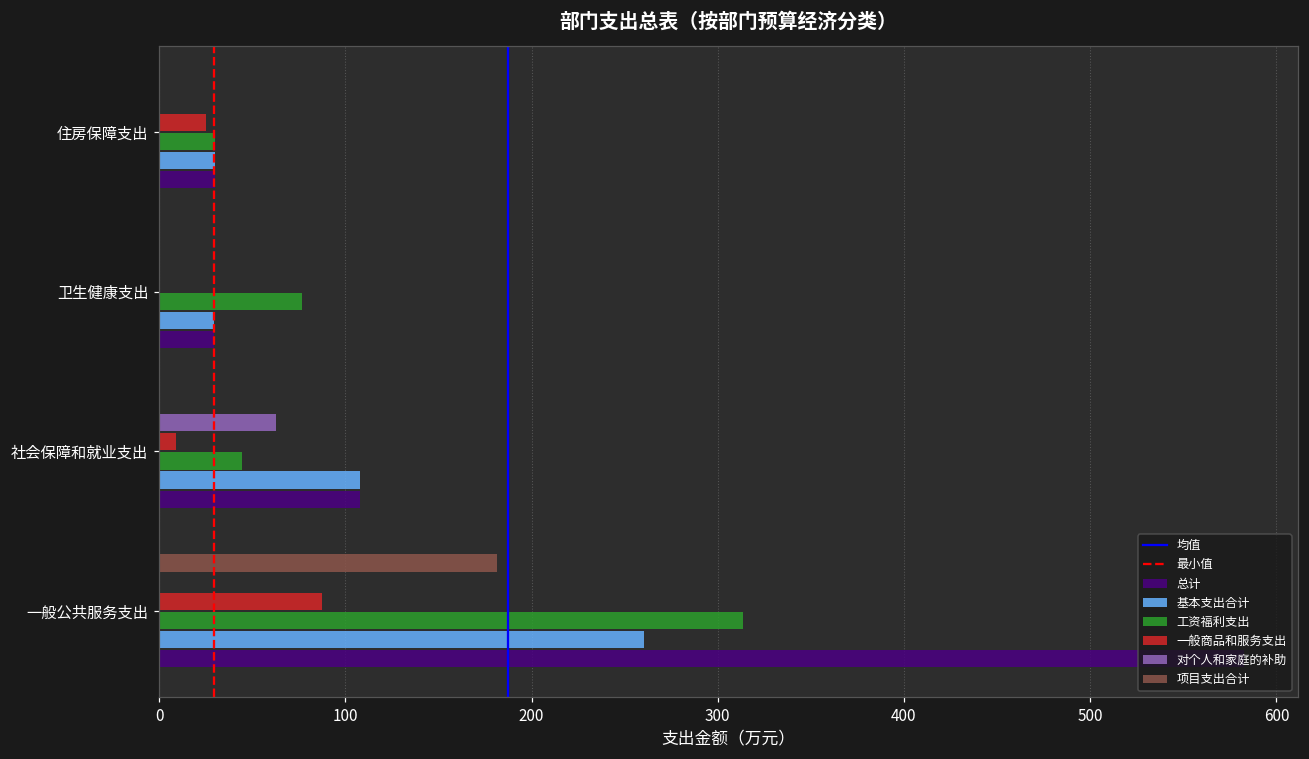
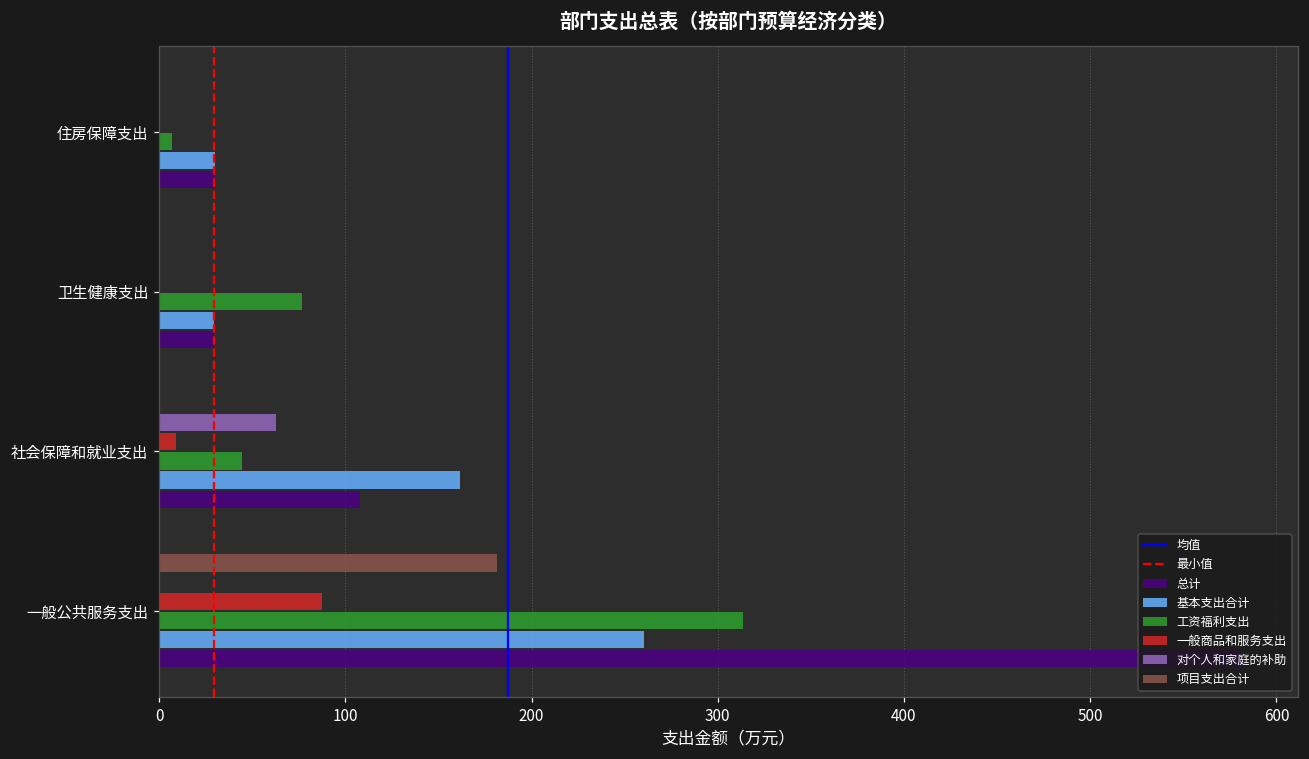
一般商品和服务支出, 住房保障支出: 25 -> 0
工资福利支出, 住房保障支出: 30 -> 7
基本支出合计, 社会保障和就业支出: 108 -> 161
